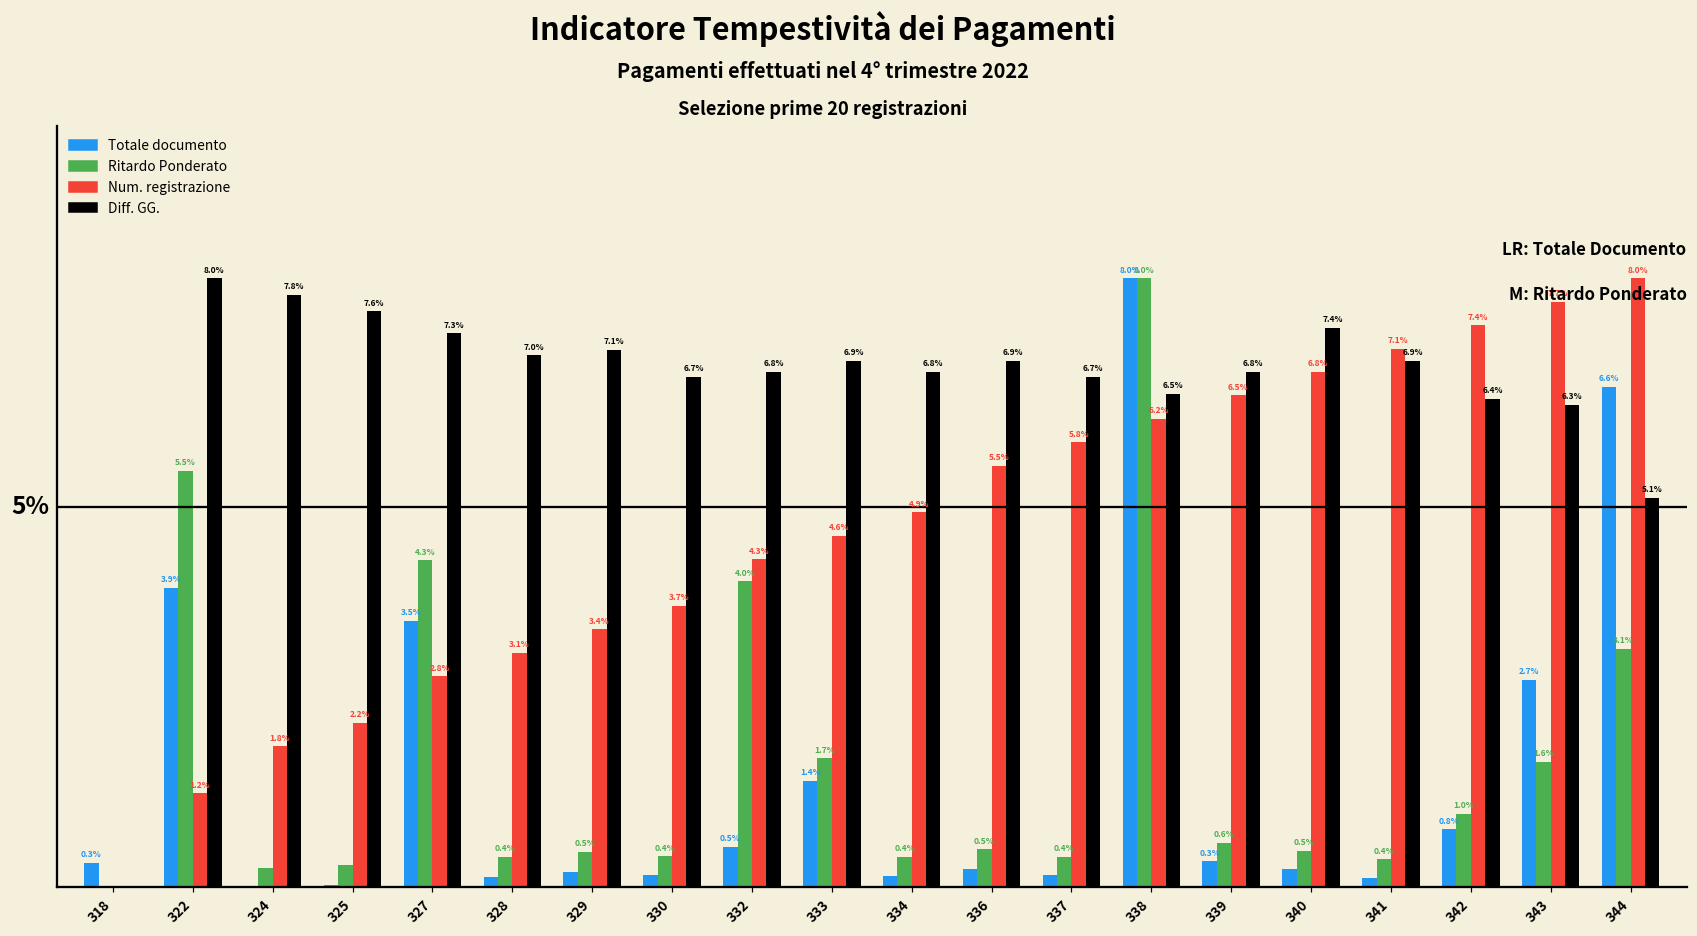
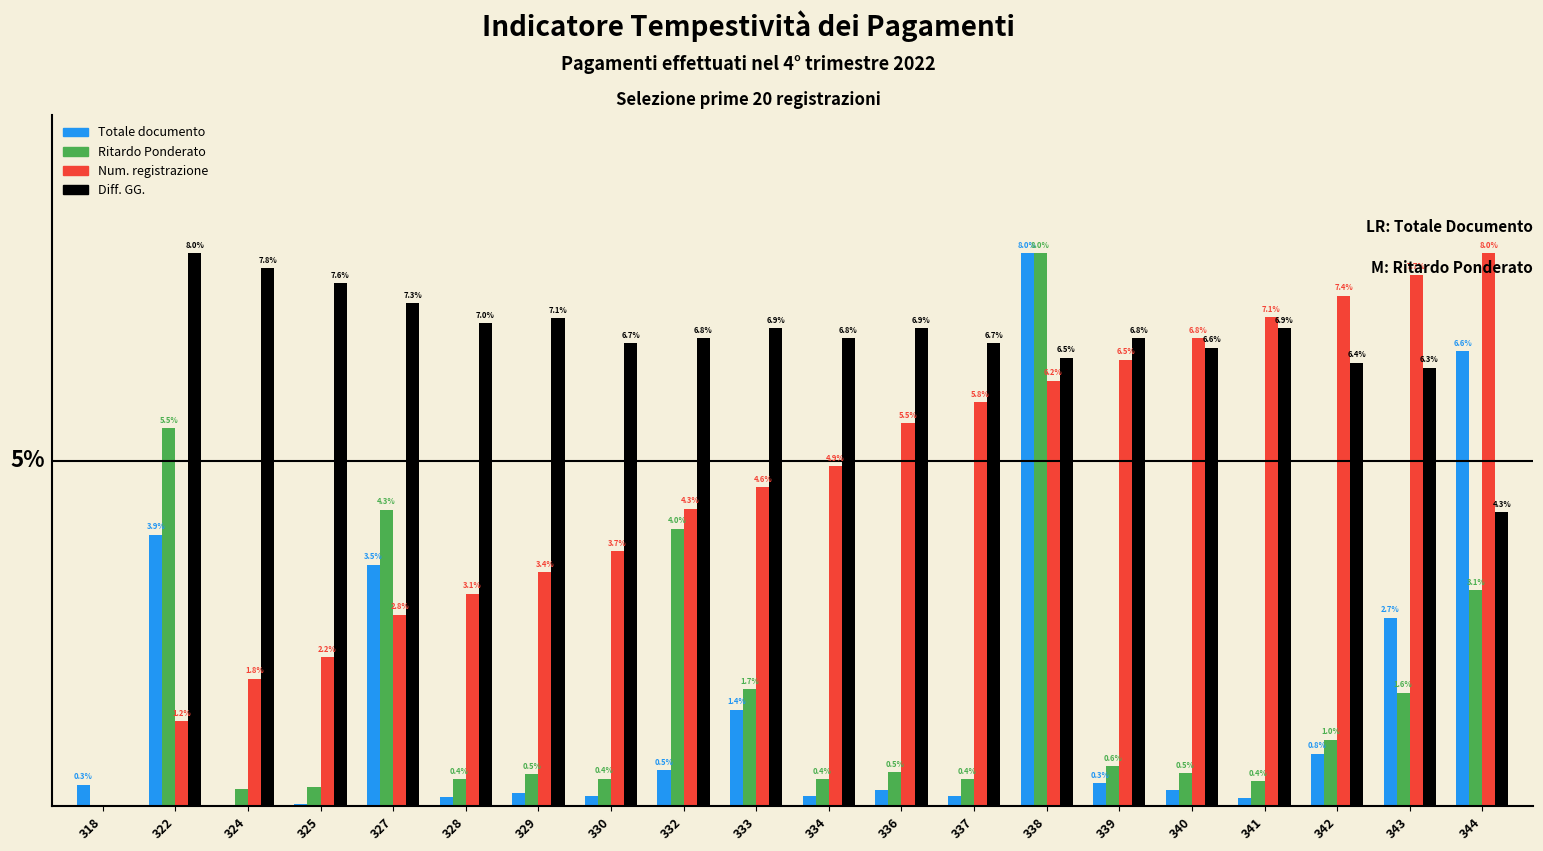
Diff. GG., 340: 7.4% -> 6.6%
Diff. GG., 344: 5.1% -> 4.3%
